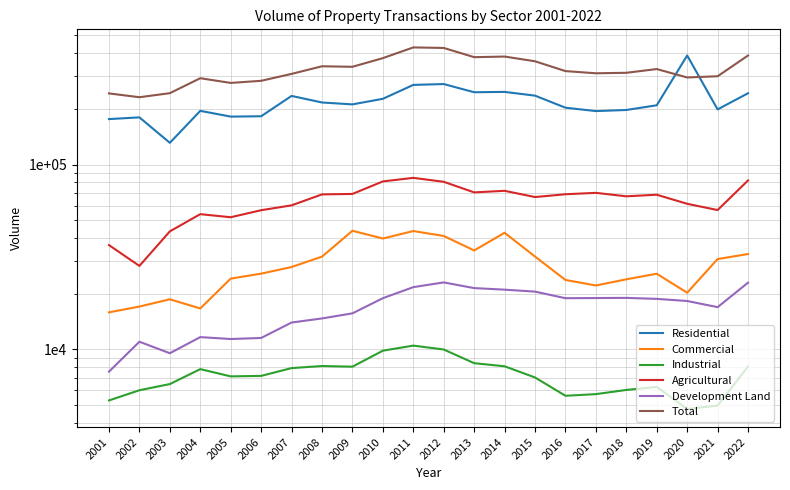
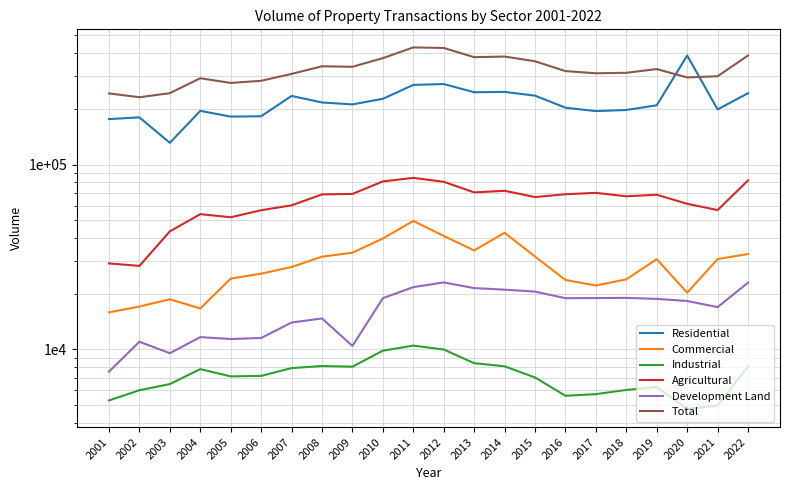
Agricultural, 2001: 37000 -> 29000
Commercial, 2009: 44000 -> 33000
Development Land, 2009: 16000 -> 10000
Commercial, 2011: 44000 -> 50000
Commercial, 2019: 26000 -> 31000
